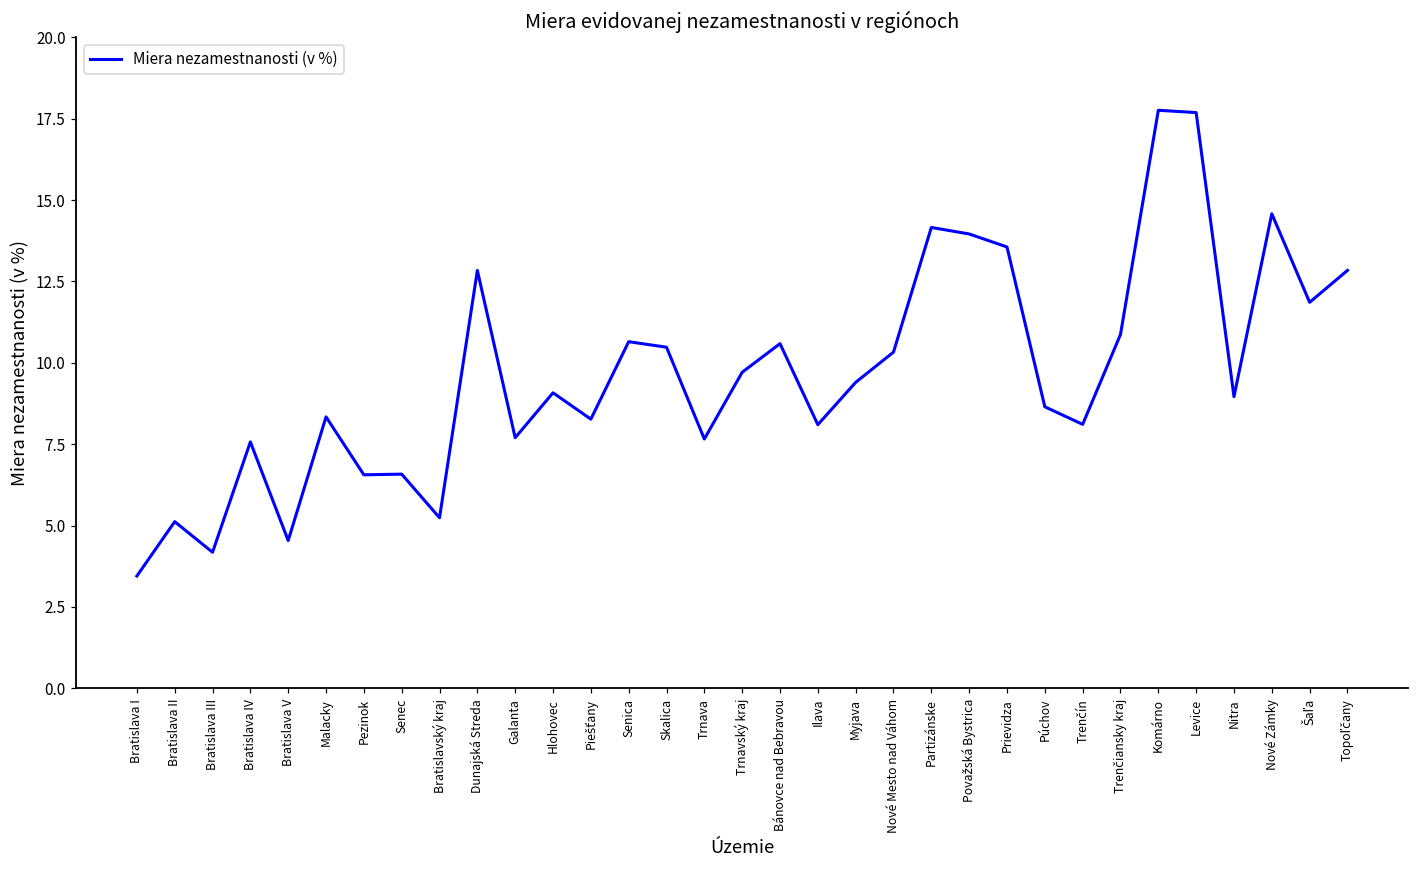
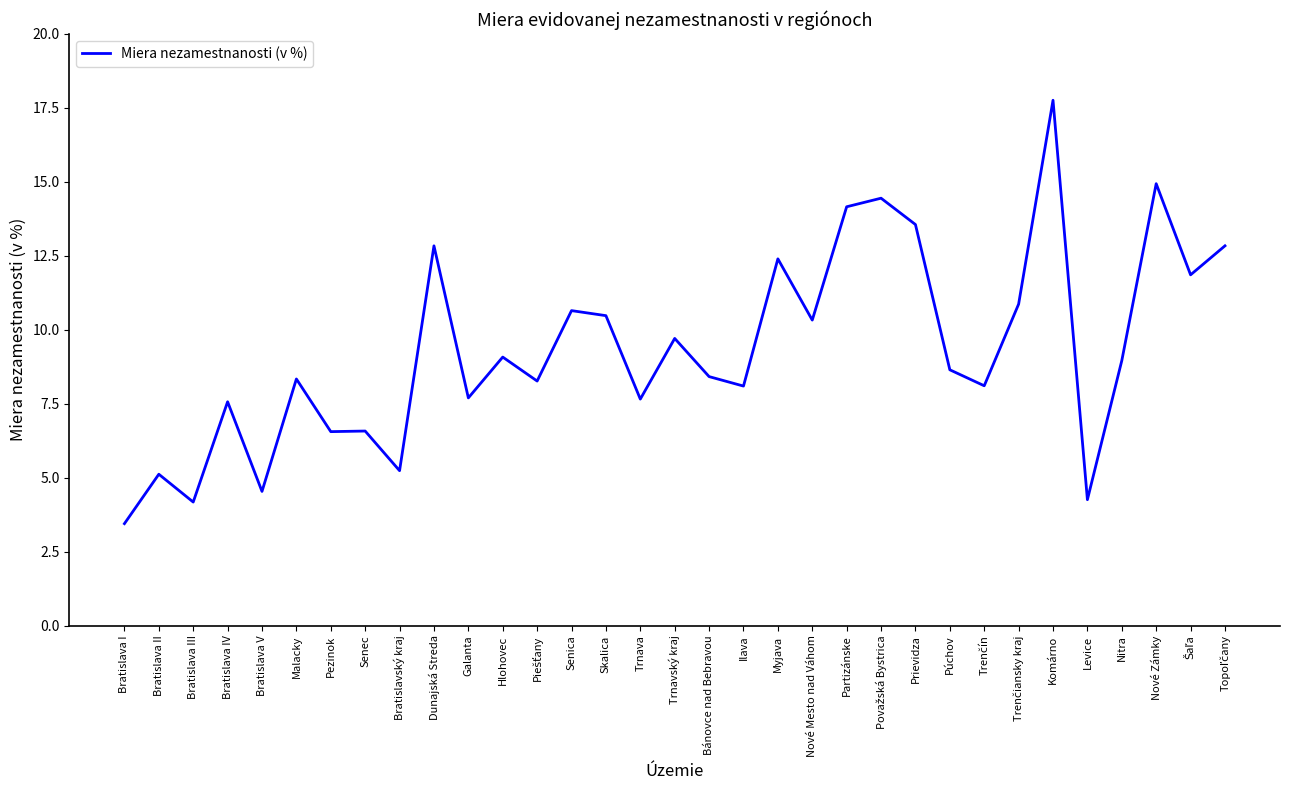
Bánovce nad Bebravou: 10.6 -> 8.4
Myjava: 9.4 -> 12.4
Považská Bystrica: 14.0 -> 14.5
Levice: 17.7 -> 4.3
Nové Zámky: 14.6 -> 14.9
